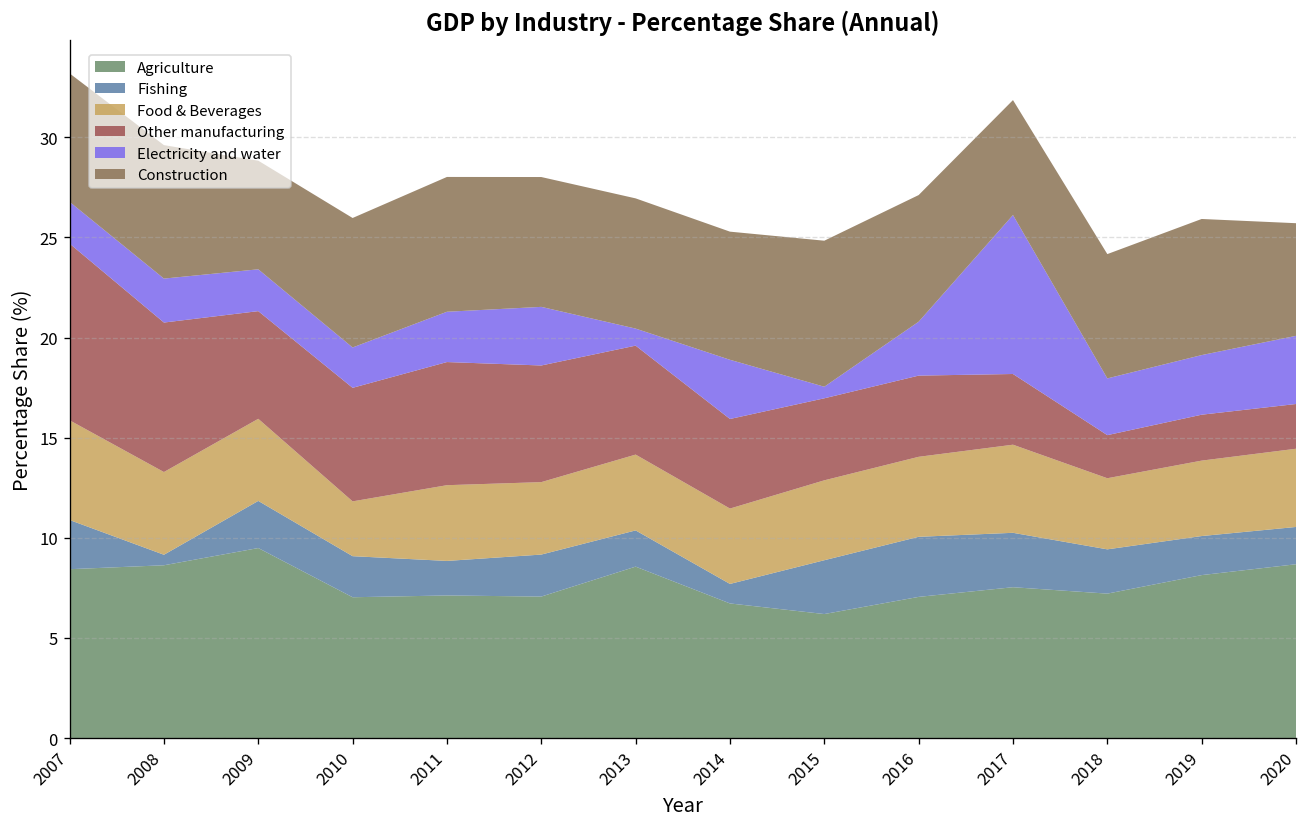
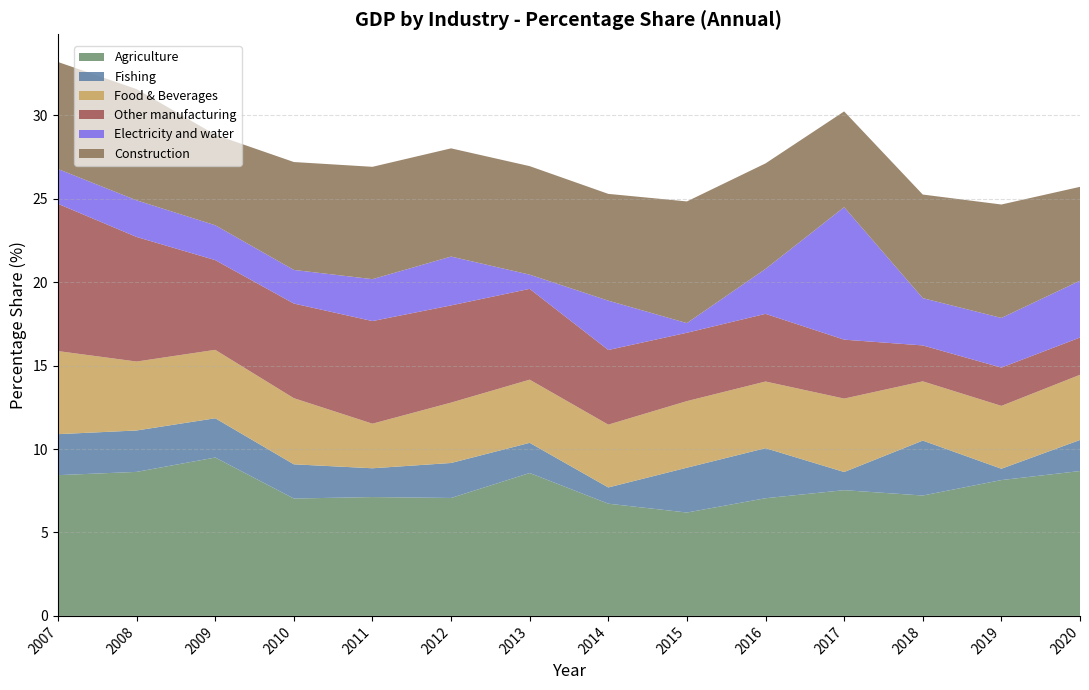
Fishing, 2008: 0.5 -> 2.5
Food & Beverages, 2010: 2.7 -> 4.0
Food & Beverages, 2011: 3.8 -> 2.7
Fishing, 2017: 2.7 -> 1.1
Fishing, 2018: 2.2 -> 3.3
Fishing, 2019: 1.9 -> 0.7
